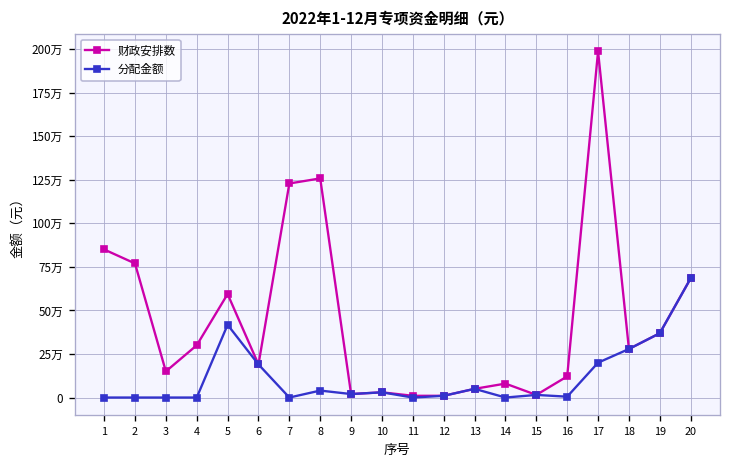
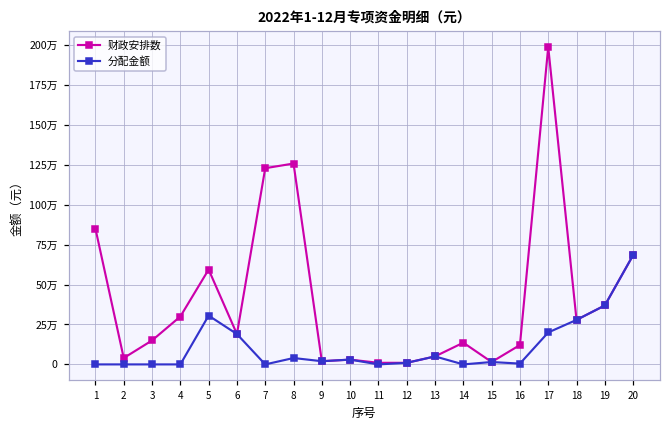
财政安排数, 2: 77万 -> 4万
分配金额, 5: 42万 -> 31万
财政安排数, 14: 8万 -> 14万
